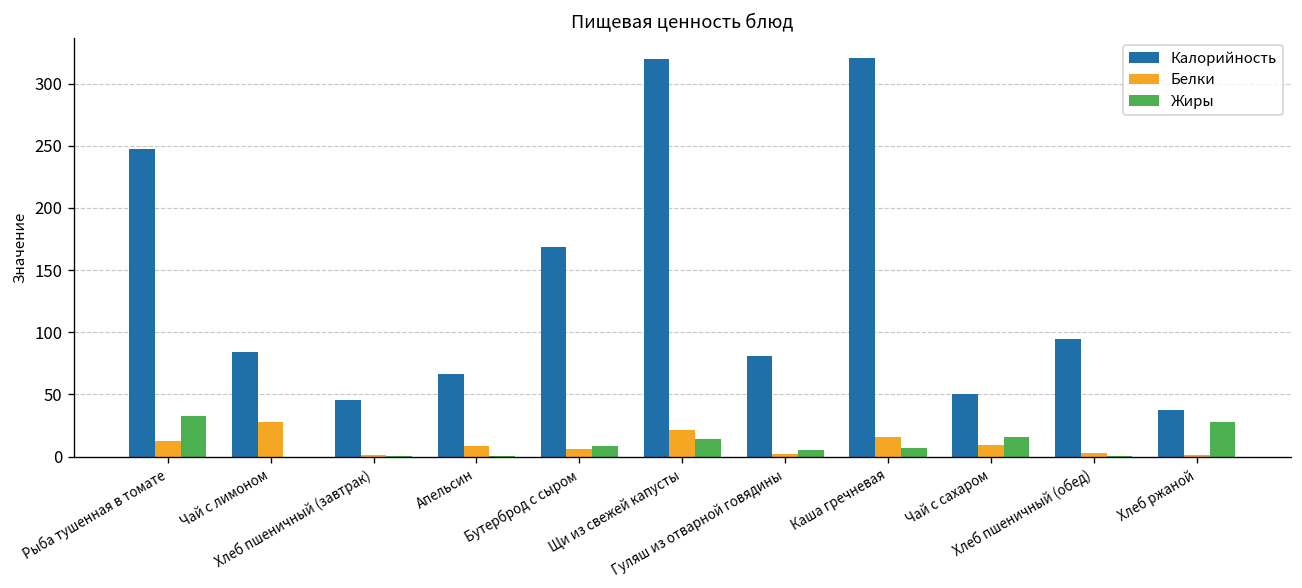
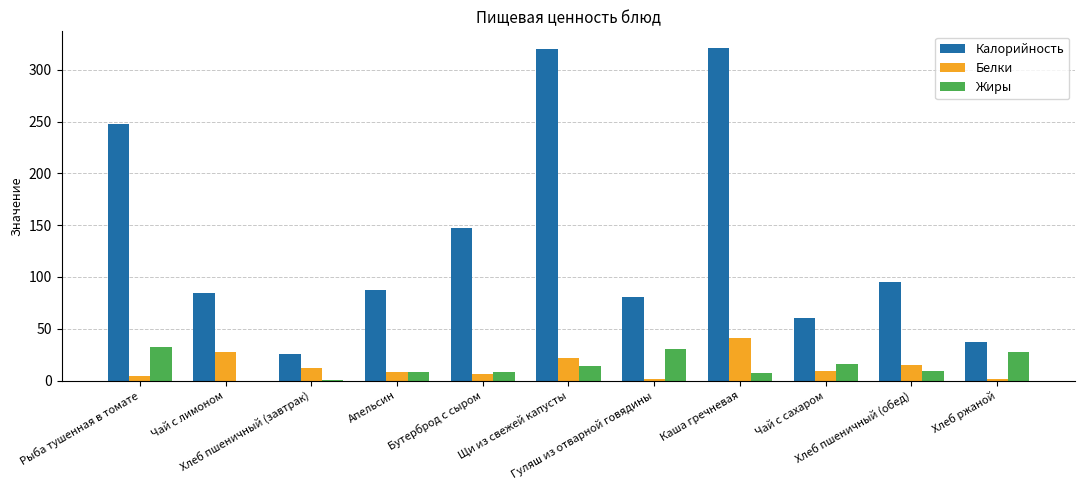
Белки, Рыба тушенная в томате: 13 -> 5
Калорийность, Хлеб пшеничный (завтрак): 45 -> 26
Белки, Хлеб пшеничный (завтрак): 2 -> 12
Калорийность, Апельсин: 66 -> 88
Жиры, Апельсин: 1 -> 9
Калорийность, Бутерброд с сыром: 169 -> 148
Жиры, Гуляш из отварной говядины: 5 -> 30
Белки, Каша гречневая: 16 -> 41
Калорийность, Чай с сахаром: 50 -> 60
Белки, Хлеб пшеничный (обед): 3 -> 15
Жиры, Хлеб пшеничный (обед): 0 -> 9
